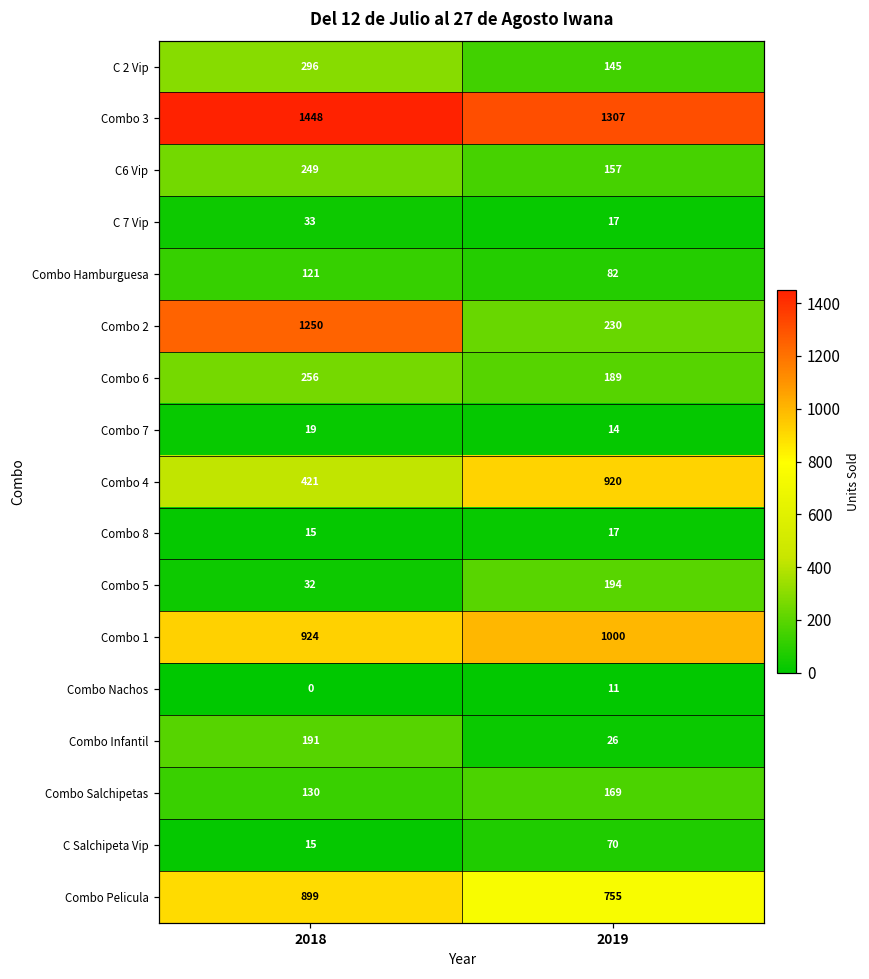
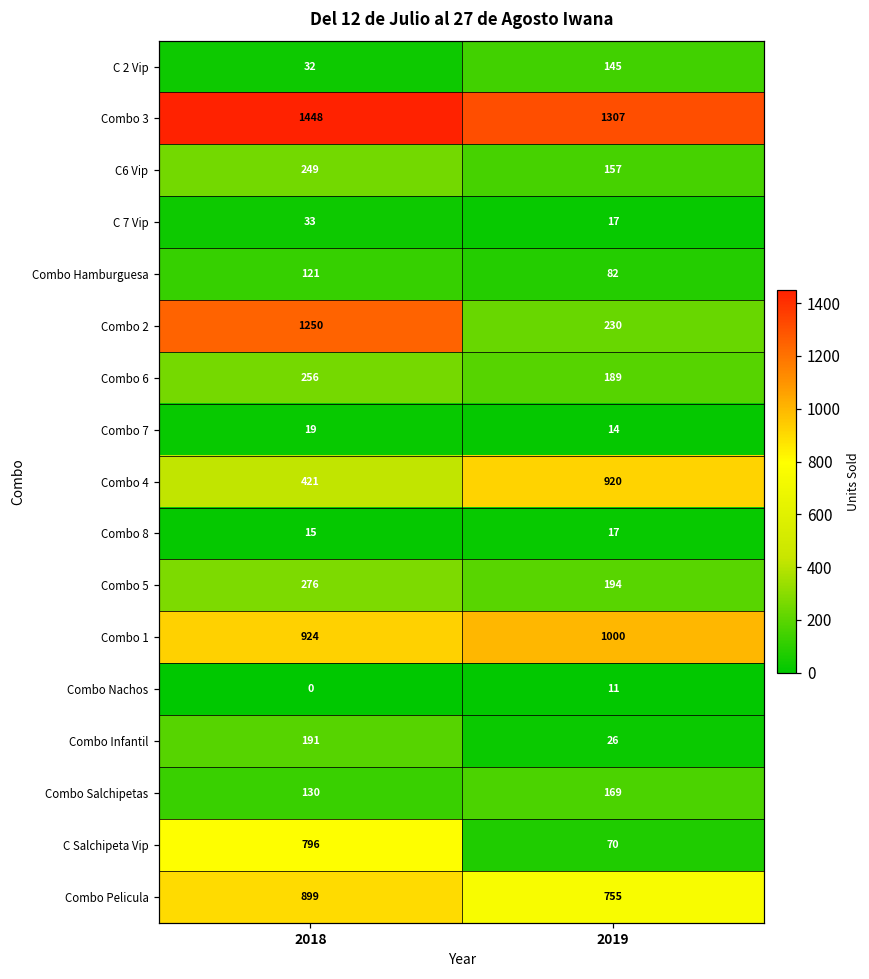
C 2 Vip, 2018: 296 -> 32
Combo 5, 2018: 32 -> 276
C Salchipeta Vip, 2018: 15 -> 796
